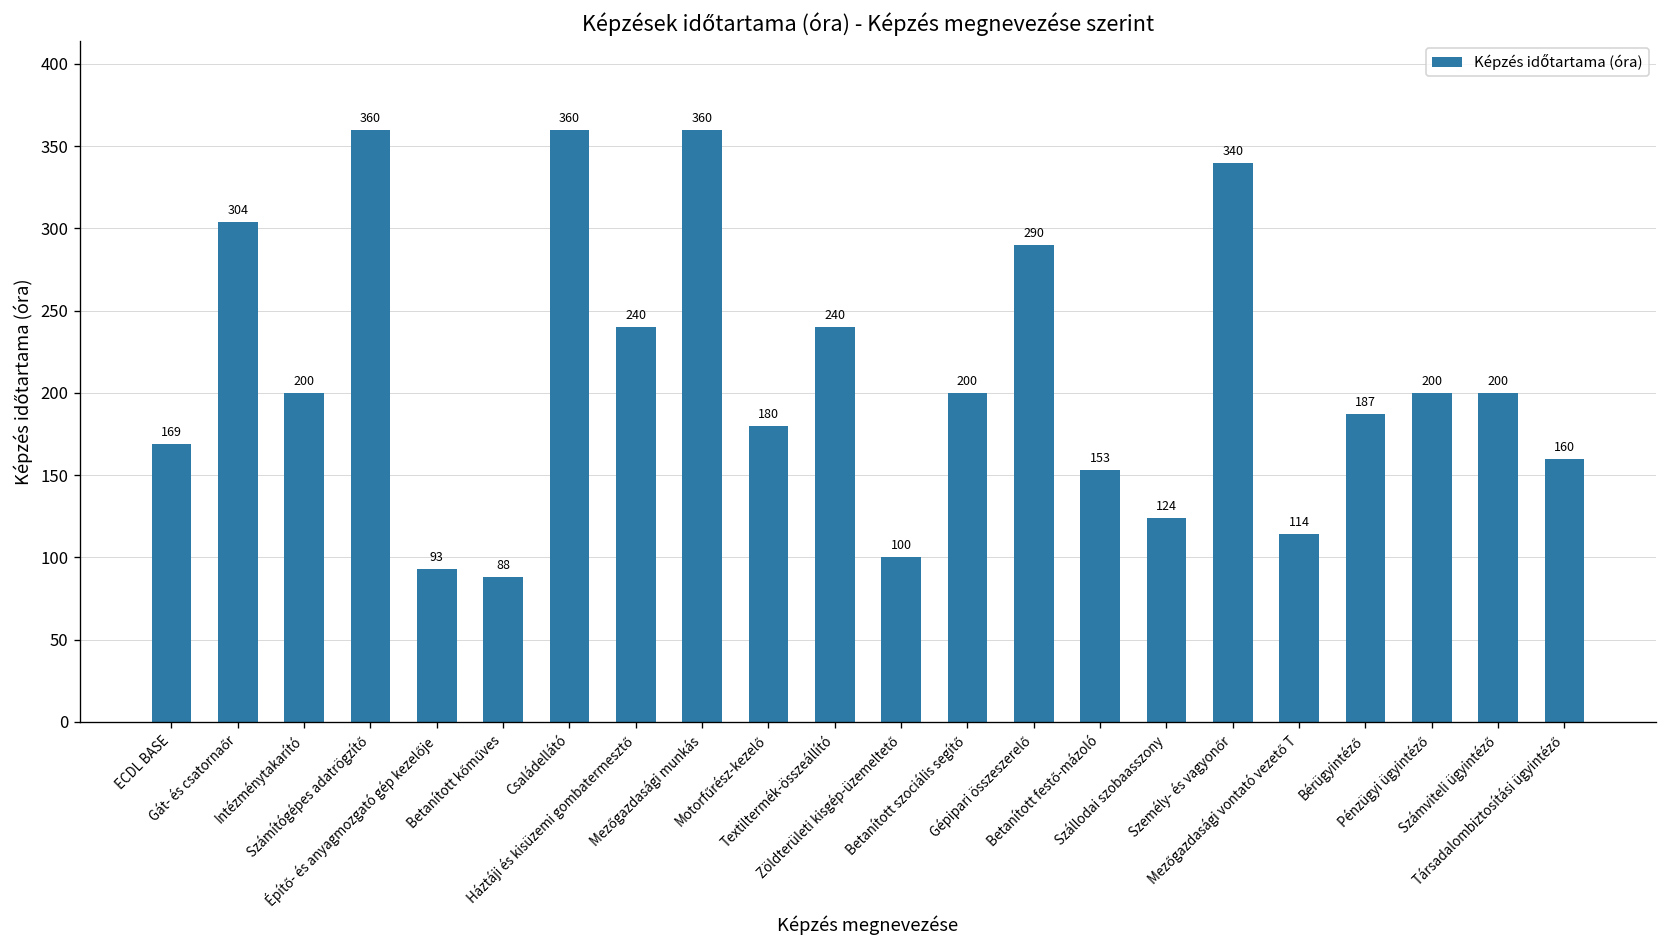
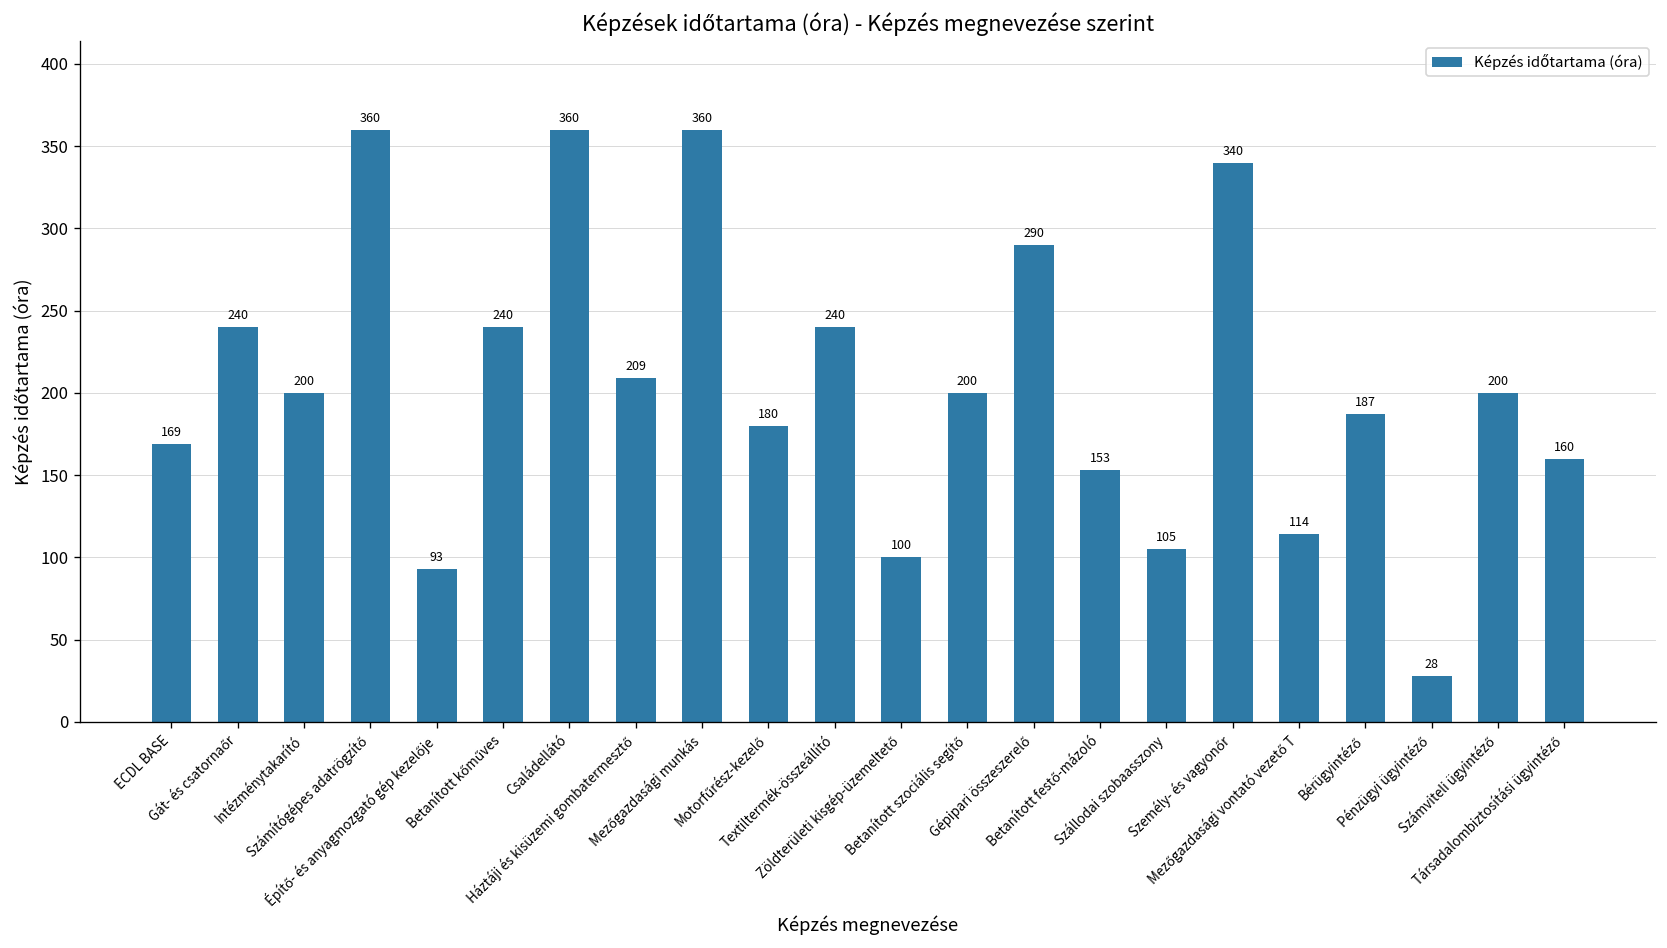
Gát- és csatornaőr: 304 -> 240
Betanított kőműves: 88 -> 240
Háztáji és kisüzemi gombatermesztő: 240 -> 209
Szállodai szobaasszony: 124 -> 105
Pénzügyi ügyintéző: 200 -> 28
